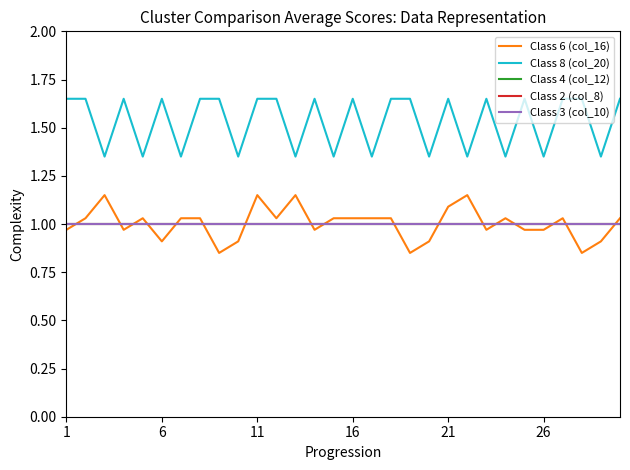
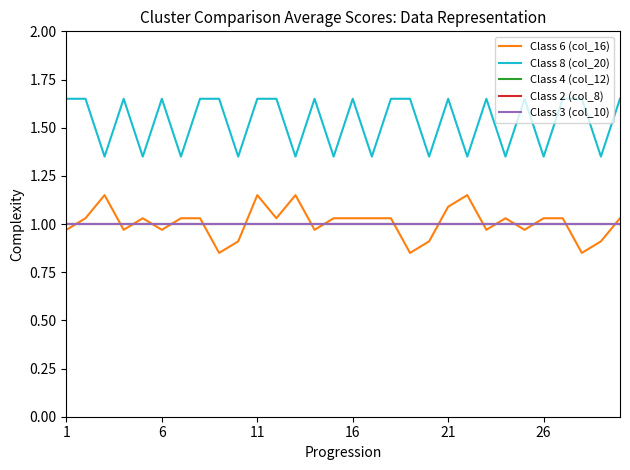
Class 6 (col_16), 6: 0.91 -> 0.97
Class 6 (col_16), 26: 0.97 -> 1.03
